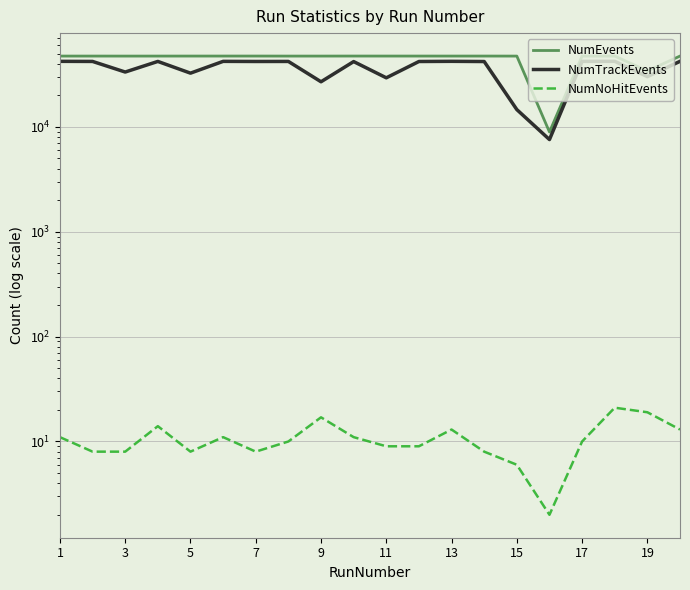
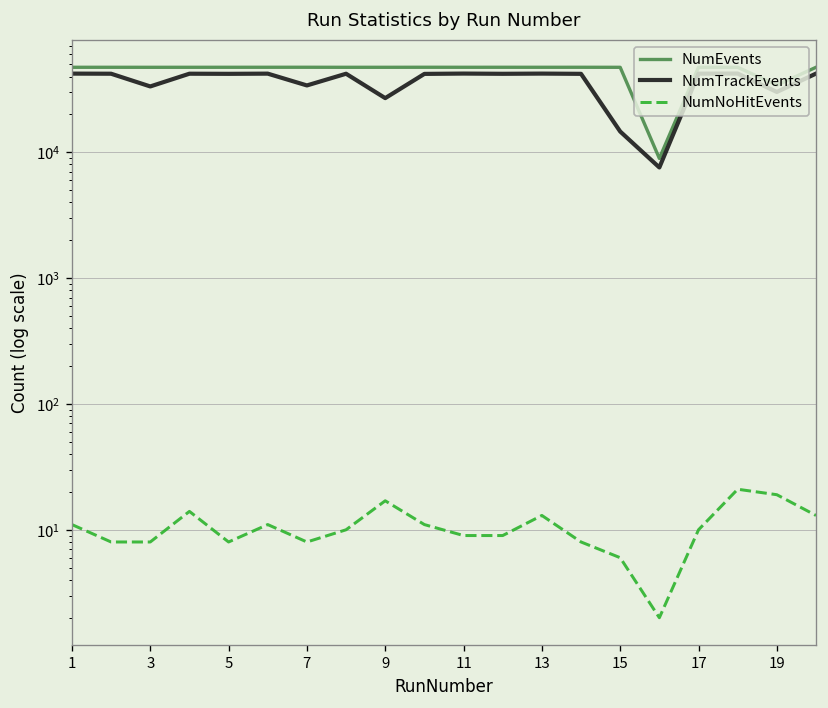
NumTrackEvents, 5: 33000 -> 42000
NumTrackEvents, 7: 42000 -> 34000
NumTrackEvents, 11: 29000 -> 42000
